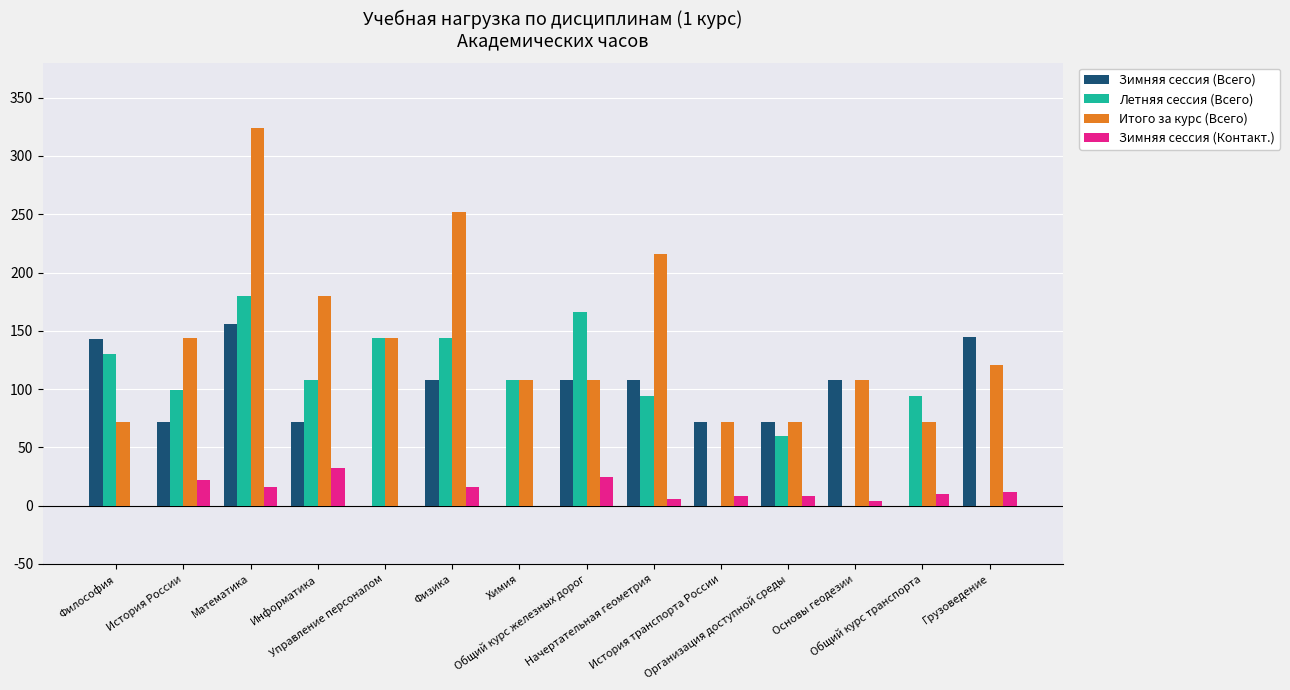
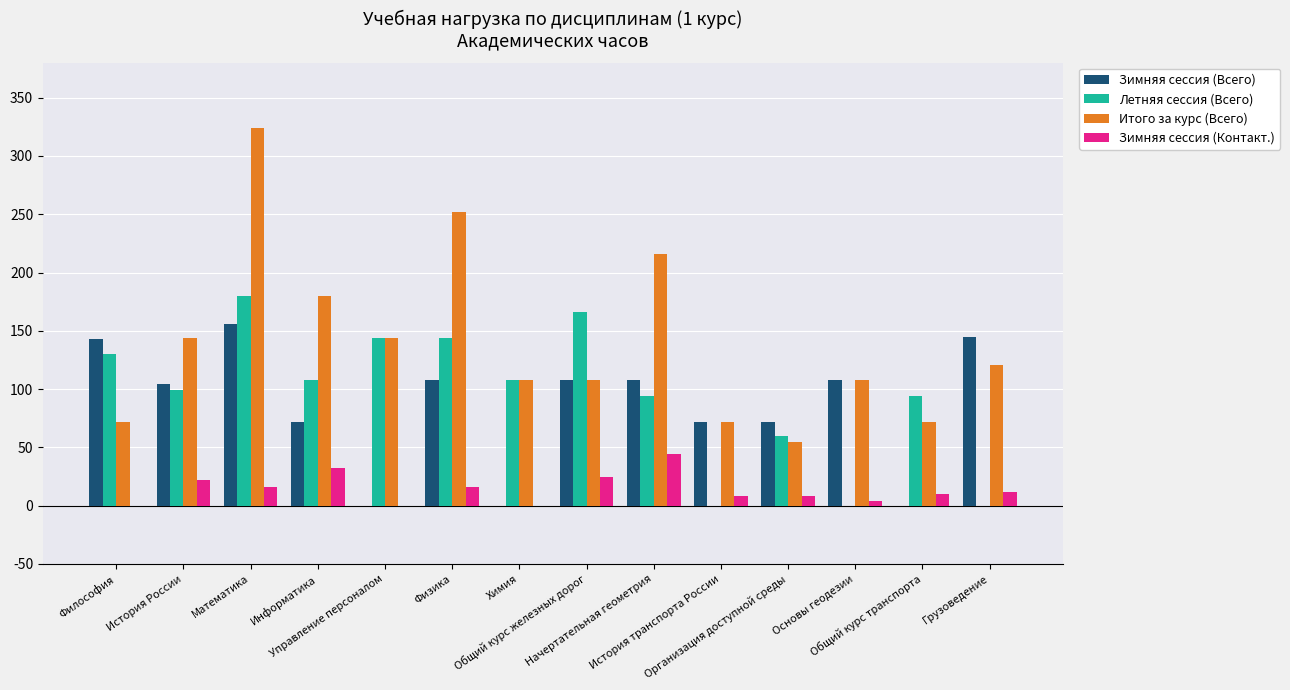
Зимняя сессия (Всего), История России: 72 -> 104
Зимняя сессия (Контакт.), Начертательная геометрия: 6 -> 44
Итого за курс (Всего), Организация доступной среды: 72 -> 55
